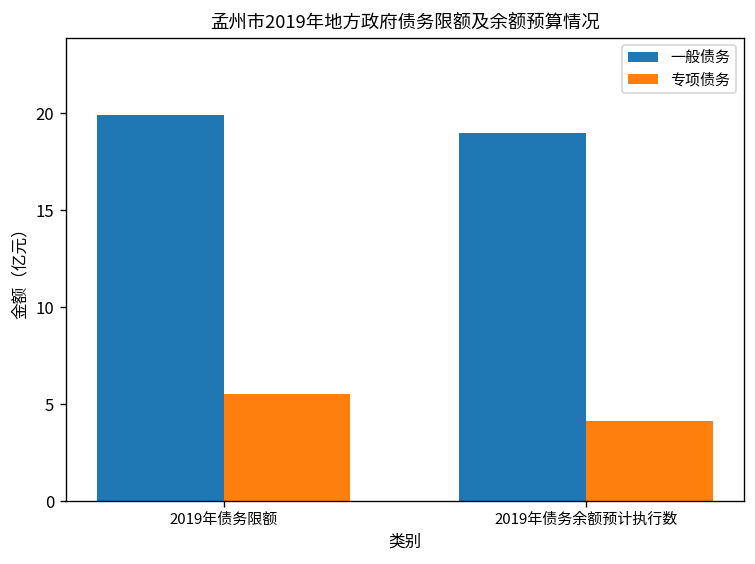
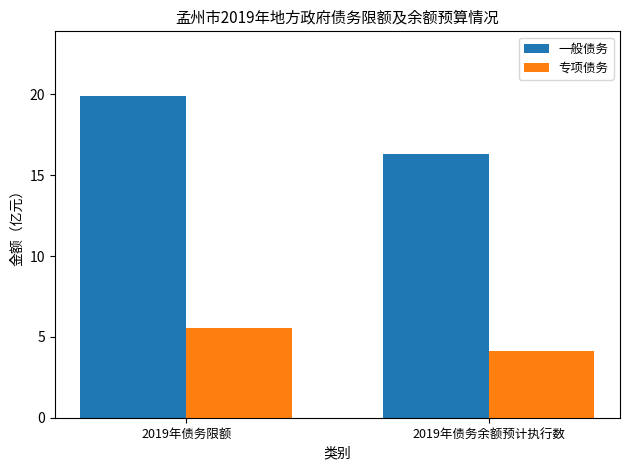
一般债务, 2019年债务余额预计执行数: 19.0 -> 16.3
